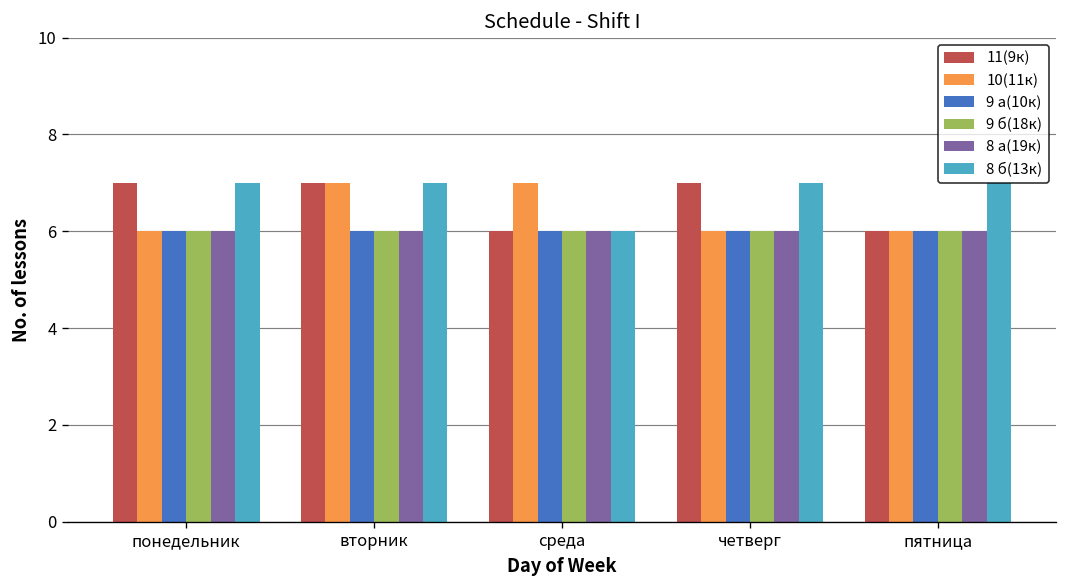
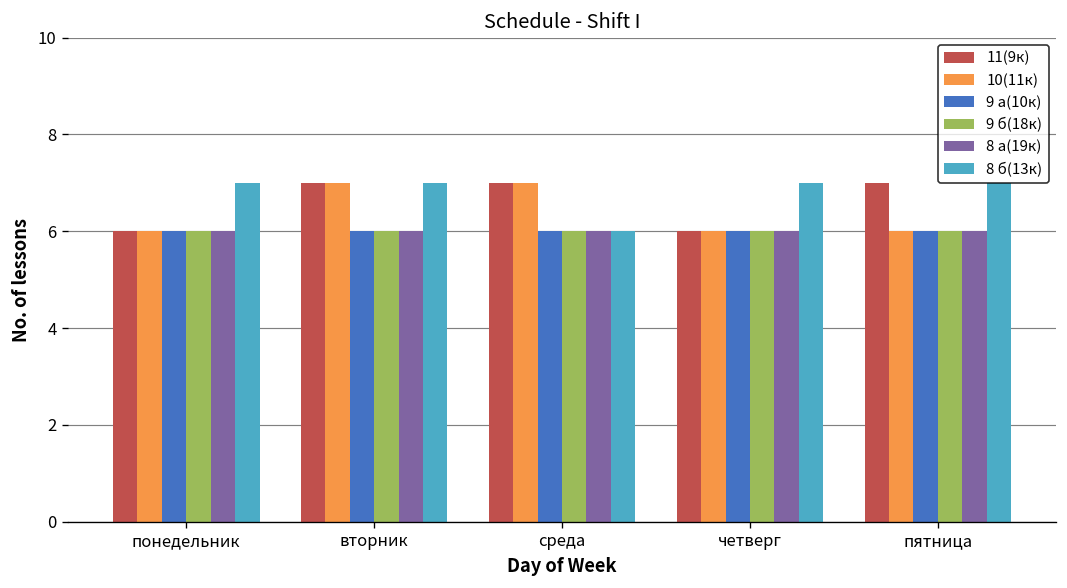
11(9к), понедельник: 7 -> 6
11(9к), среда: 6 -> 7
11(9к), четверг: 7 -> 6
11(9к), пятница: 6 -> 7
